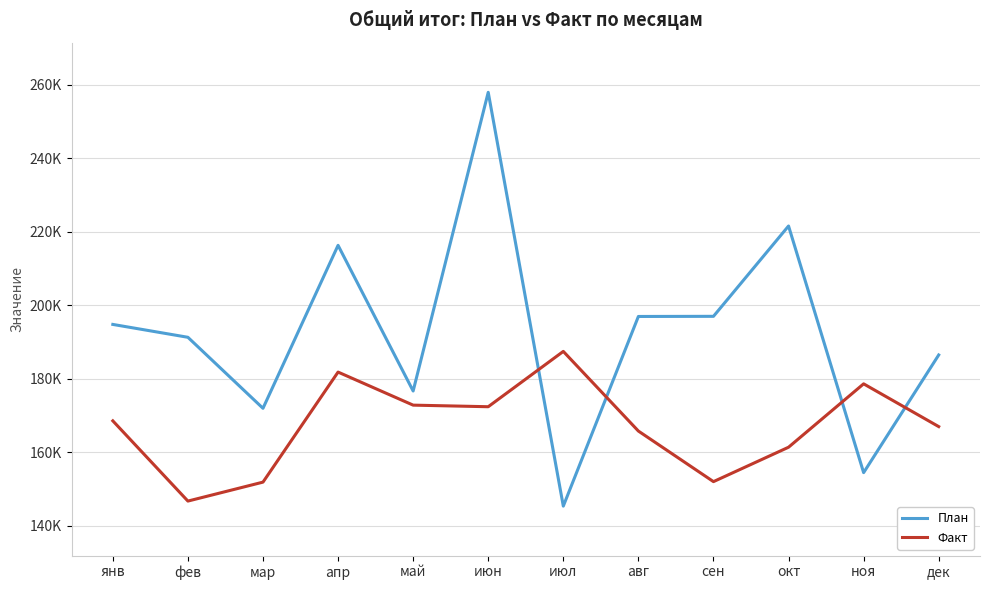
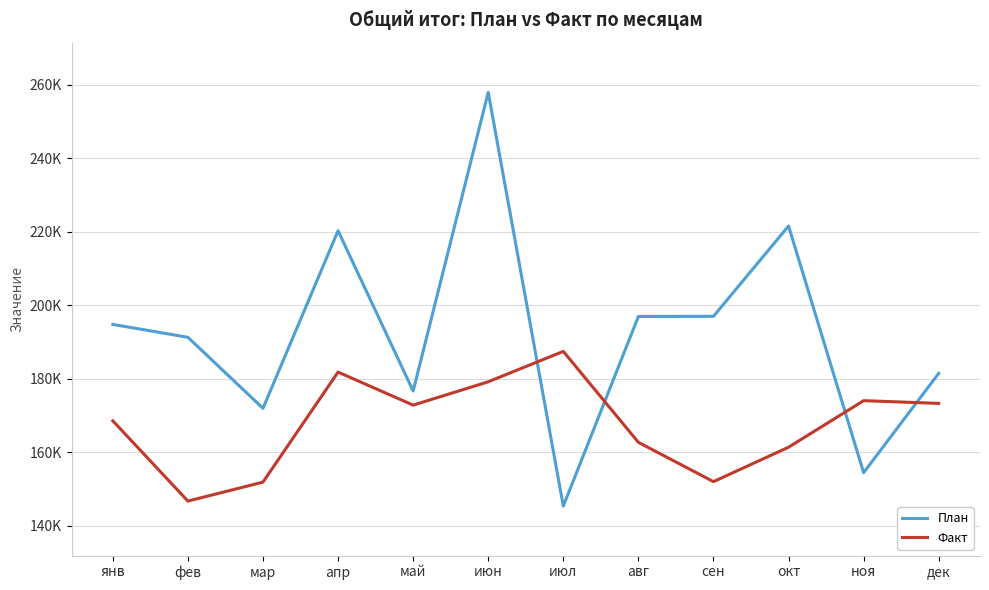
План, апр: 216000 -> 220000
Факт, июн: 172000 -> 179000
Факт, авг: 166000 -> 163000
Факт, ноя: 179000 -> 174000
План, дек: 186000 -> 182000
Факт, дек: 167000 -> 173000
